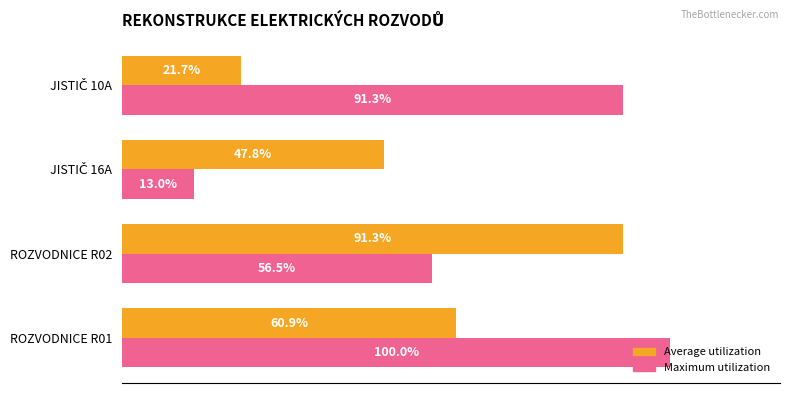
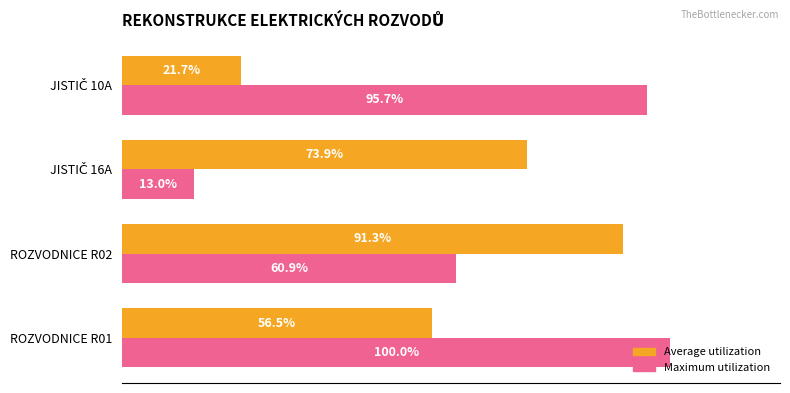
Maximum utilization, JISTIČ 10A: 91.3% -> 95.7%
Average utilization, JISTIČ 16A: 47.8% -> 73.9%
Maximum utilization, ROZVODNICE R02: 56.5% -> 60.9%
Average utilization, ROZVODNICE R01: 60.9% -> 56.5%
